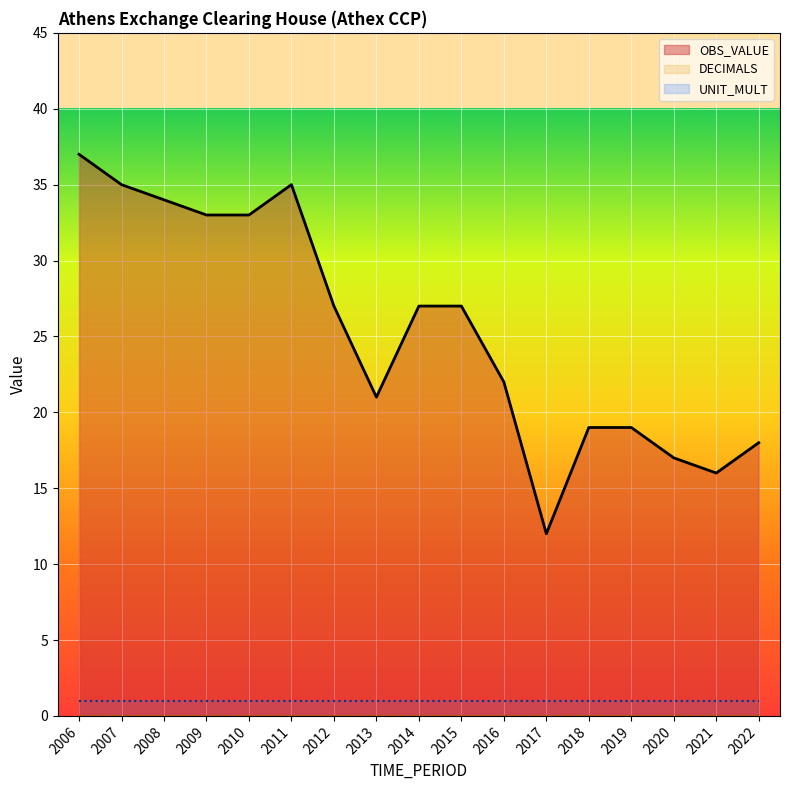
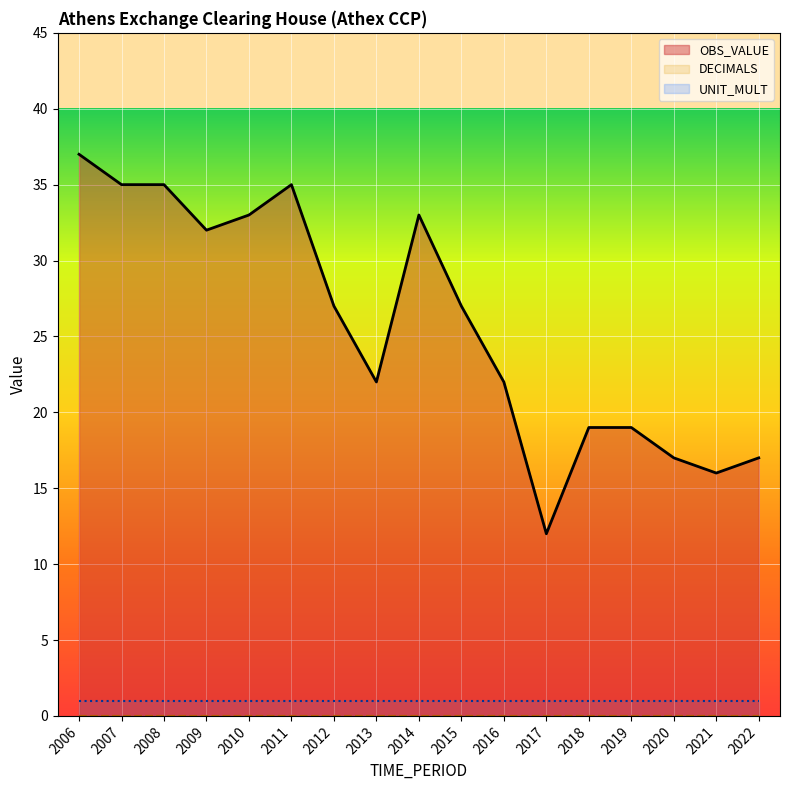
OBS_VALUE, 2008: 34 -> 35
OBS_VALUE, 2009: 33 -> 32
OBS_VALUE, 2013: 21 -> 22
OBS_VALUE, 2014: 27 -> 33
OBS_VALUE, 2022: 18 -> 17
